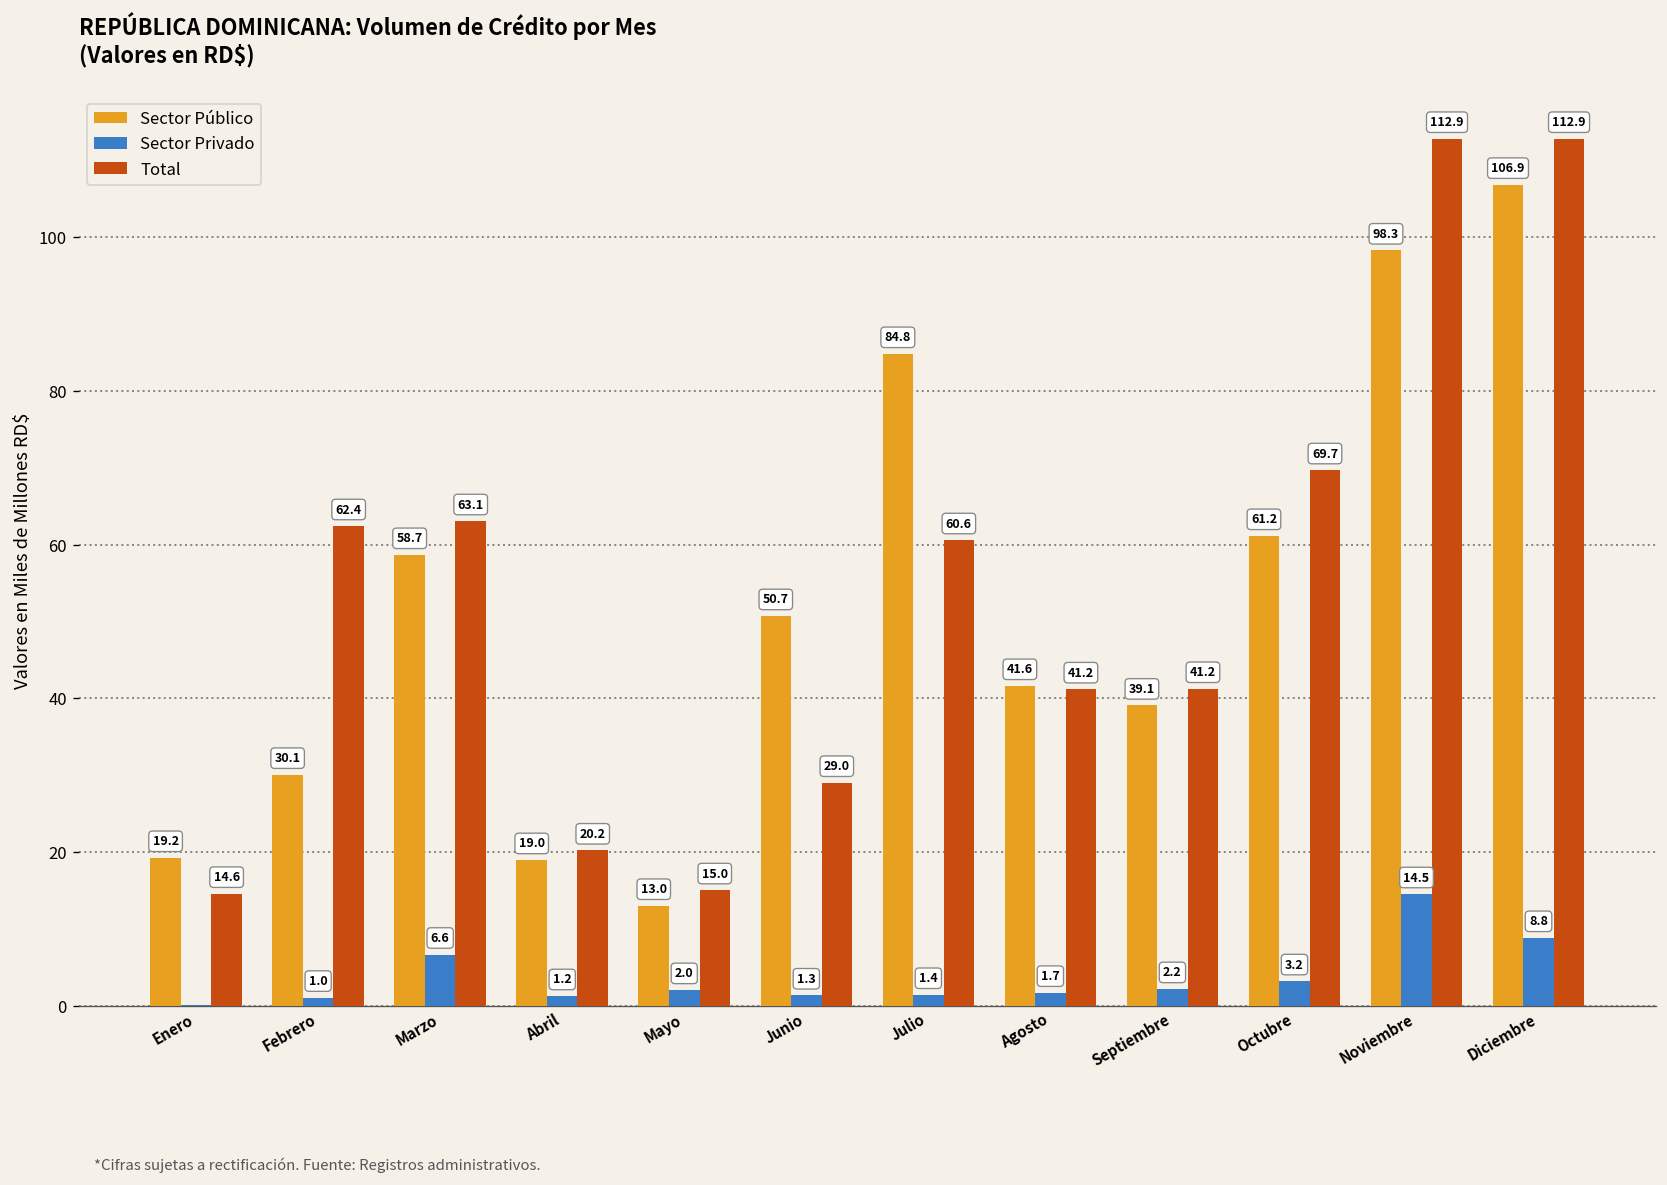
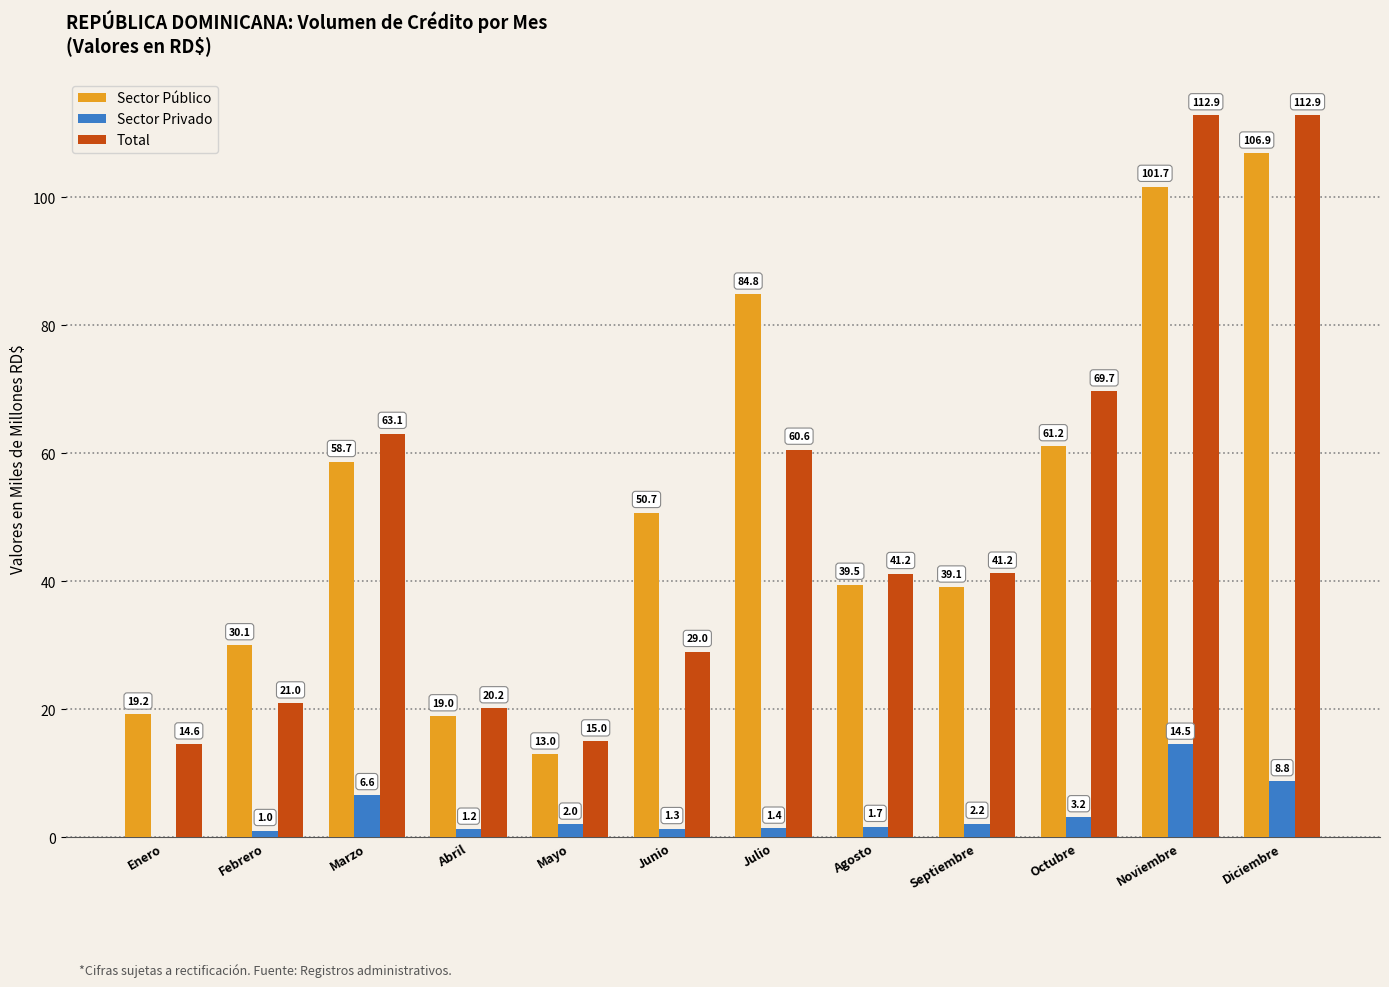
Total, Febrero: 62.4 -> 21.0
Sector Público, Agosto: 41.6 -> 39.5
Sector Público, Noviembre: 98.3 -> 101.7
